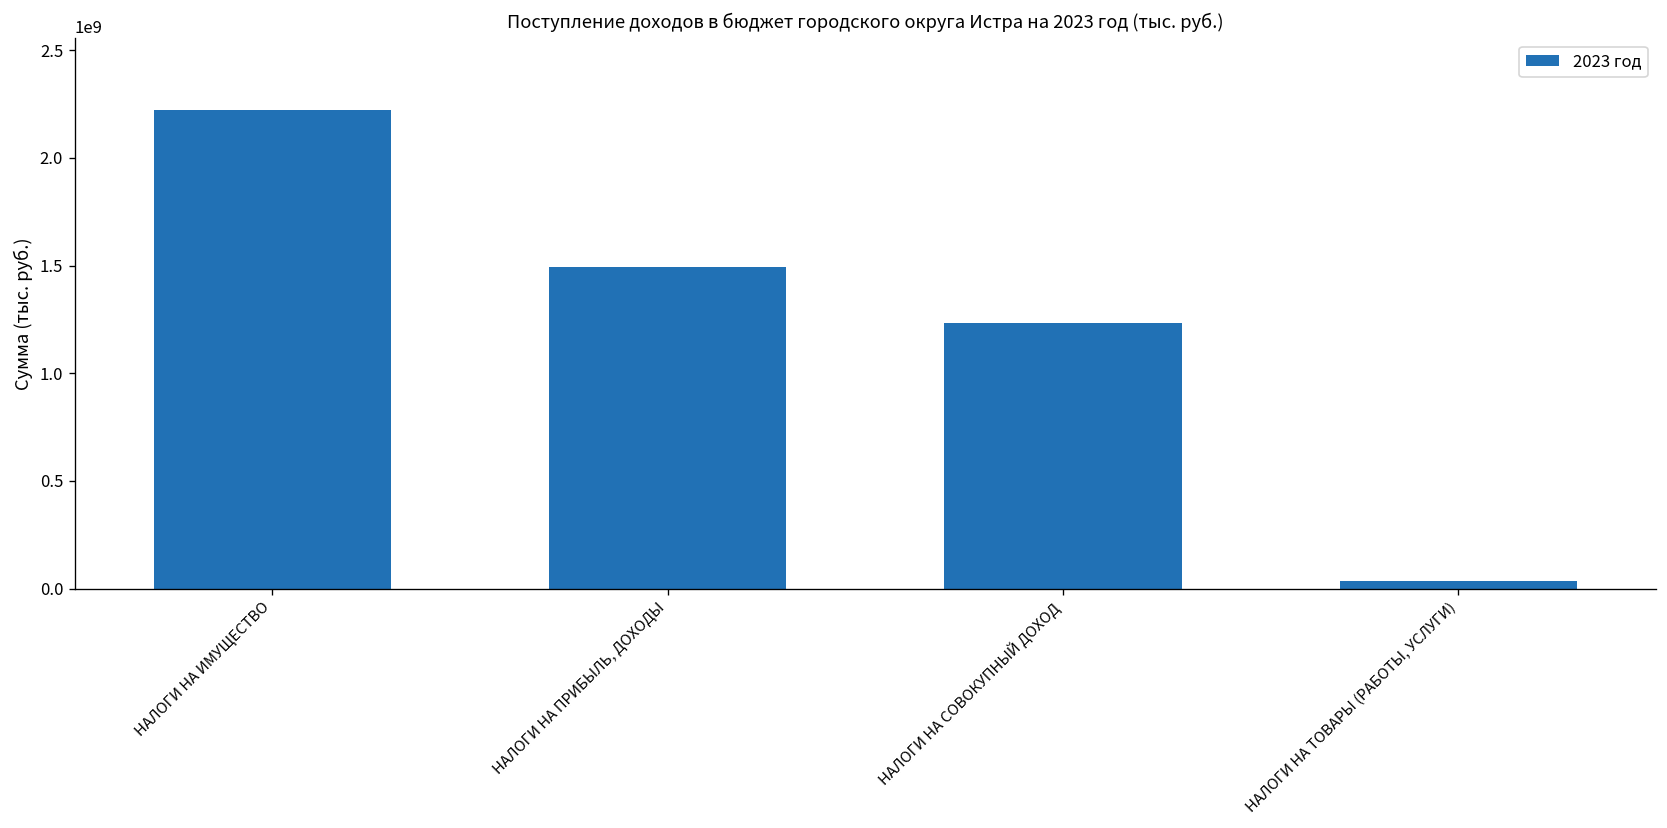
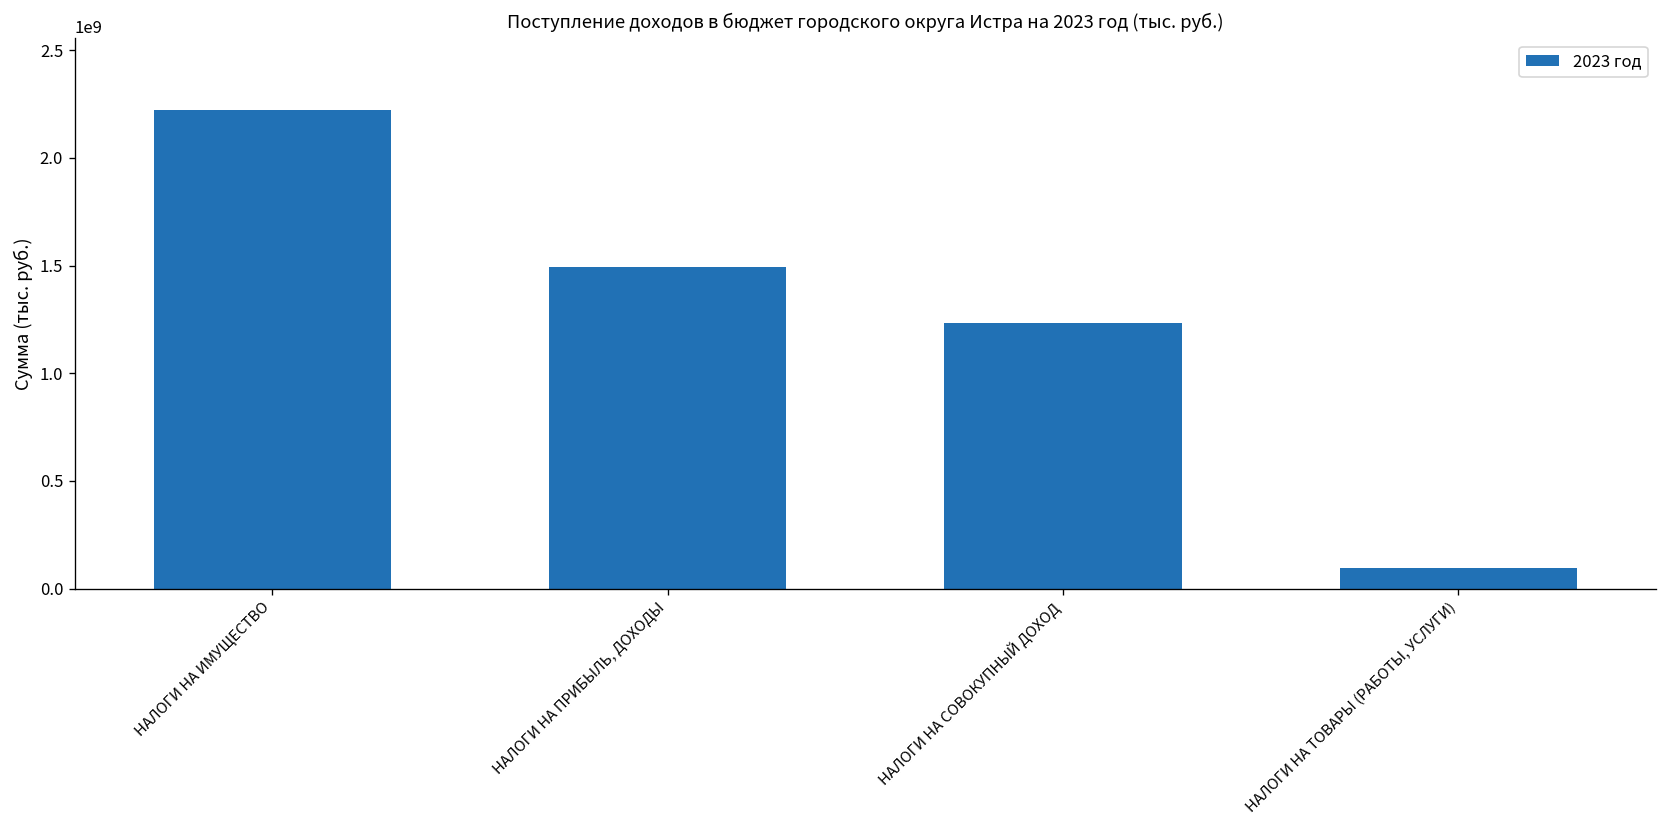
НАЛОГИ НА ТОВАРЫ (РАБОТЫ, УСЛУГИ): 40000000 -> 100000000
